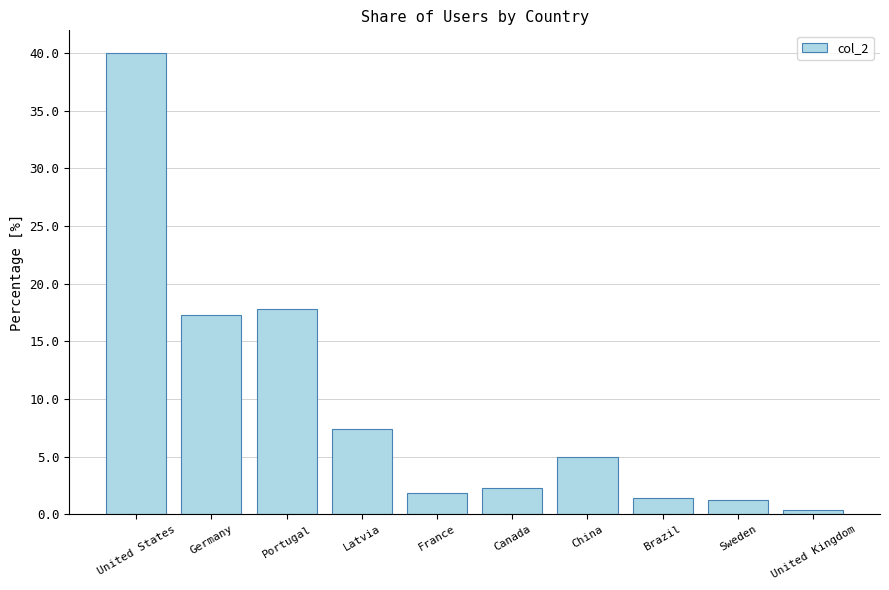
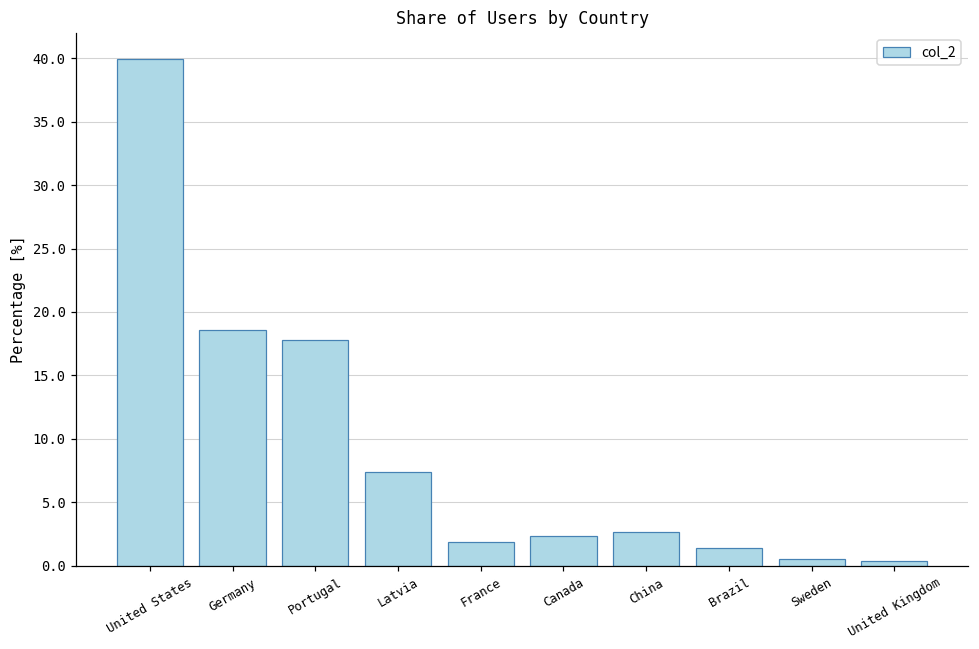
Germany: 17.3 -> 18.6
China: 5.0 -> 2.7
Sweden: 1.3 -> 0.5
